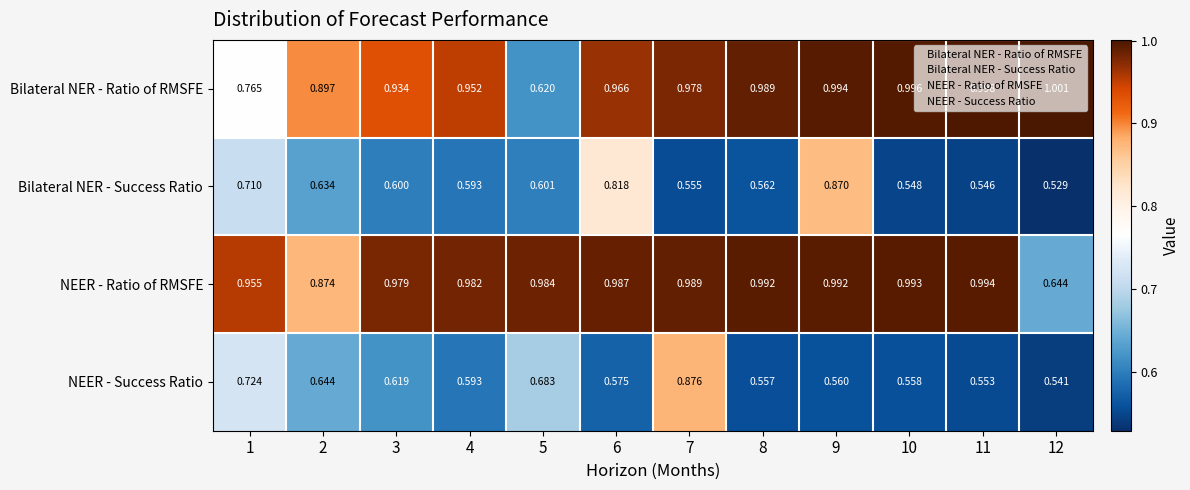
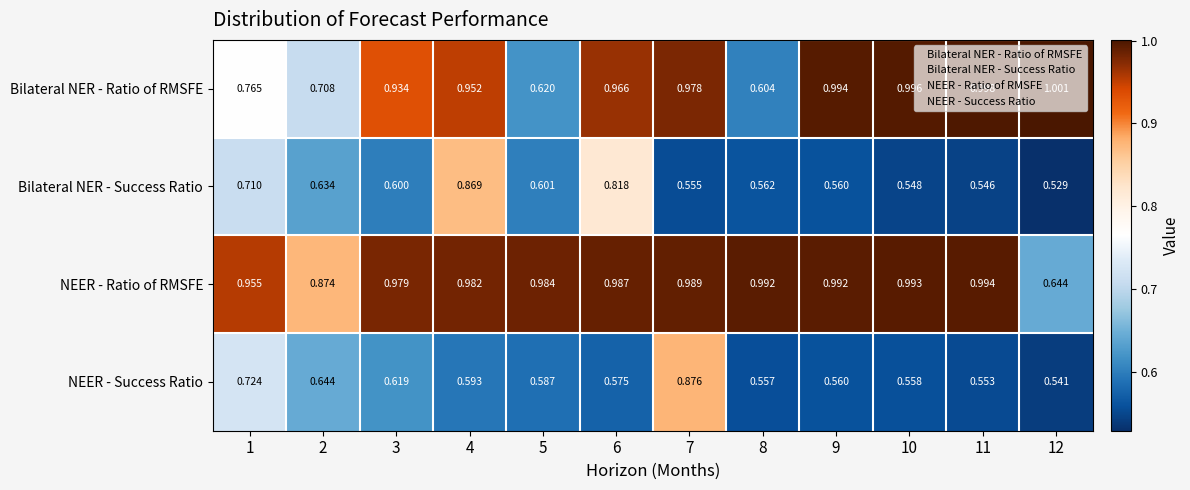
Bilateral NER - Ratio of RMSFE, 2: 0.897 -> 0.708
Bilateral NER - Ratio of RMSFE, 8: 0.989 -> 0.604
Bilateral NER - Success Ratio, 4: 0.593 -> 0.869
Bilateral NER - Success Ratio, 9: 0.870 -> 0.560
NEER - Success Ratio, 5: 0.683 -> 0.587
